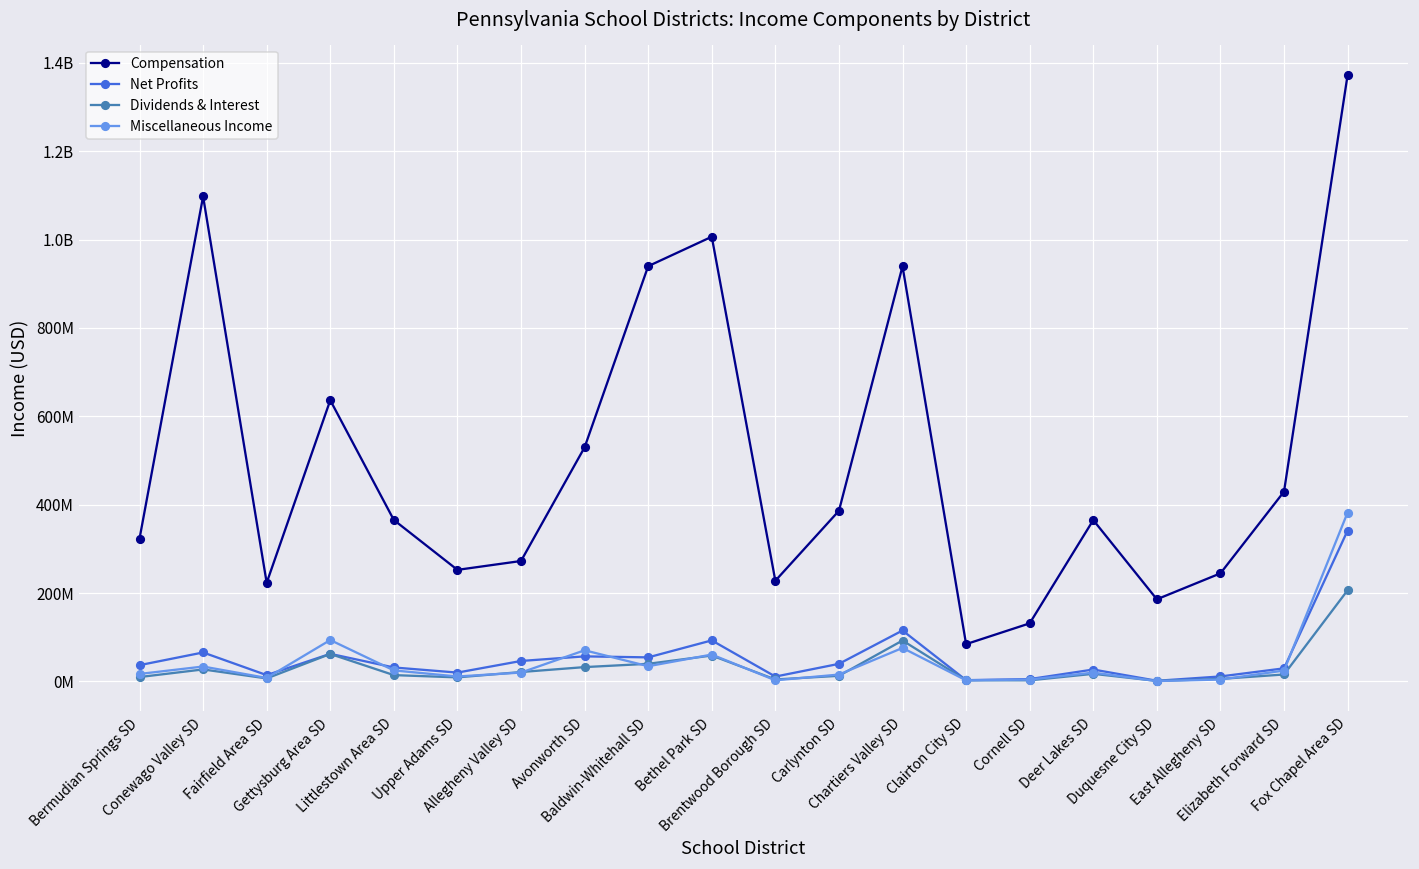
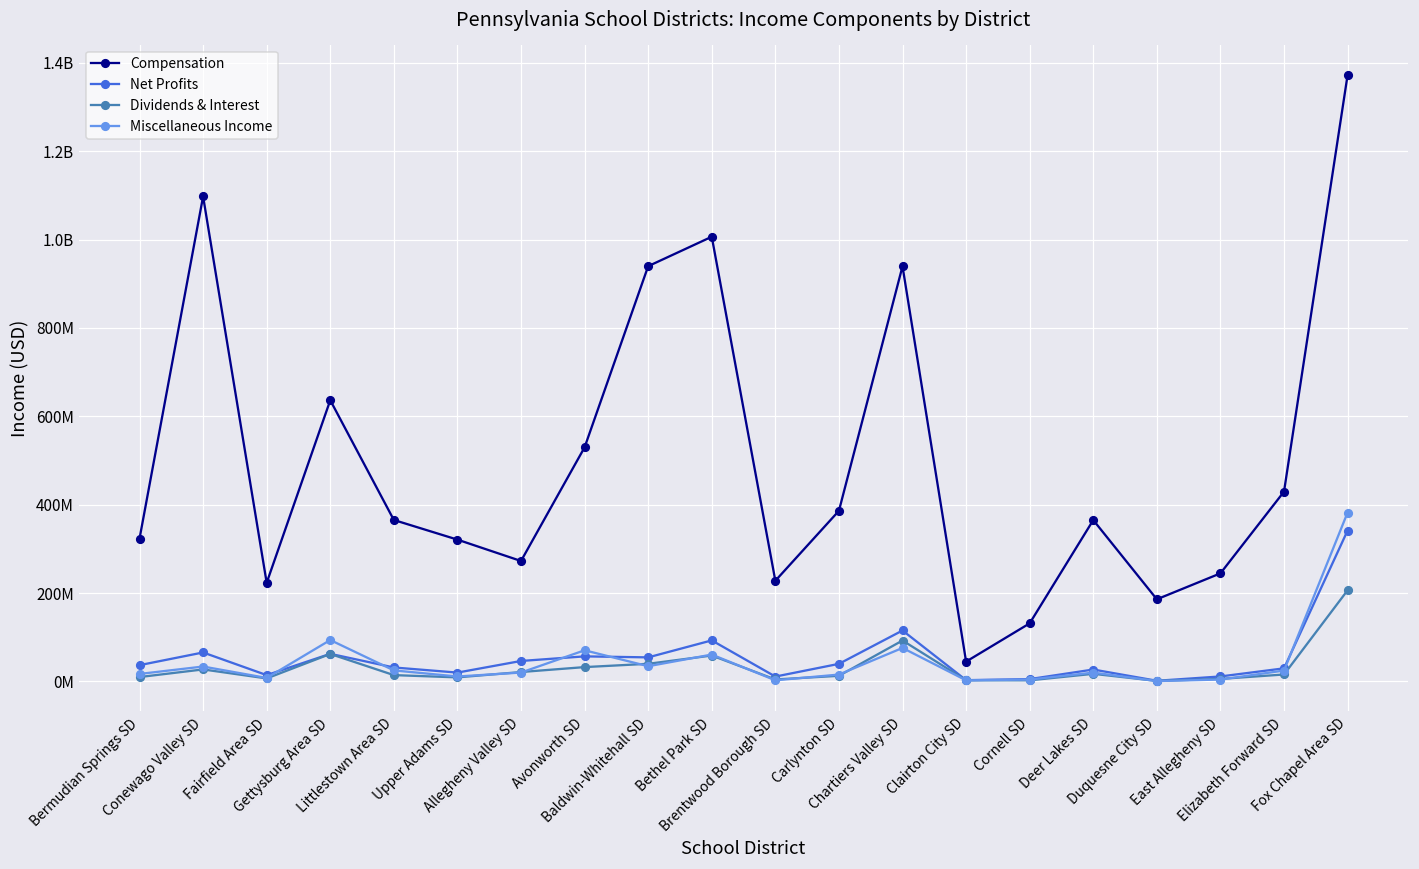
Compensation, Upper Adams SD: 250000000 -> 320000000
Compensation, Clairton City SD: 80000000 -> 40000000
